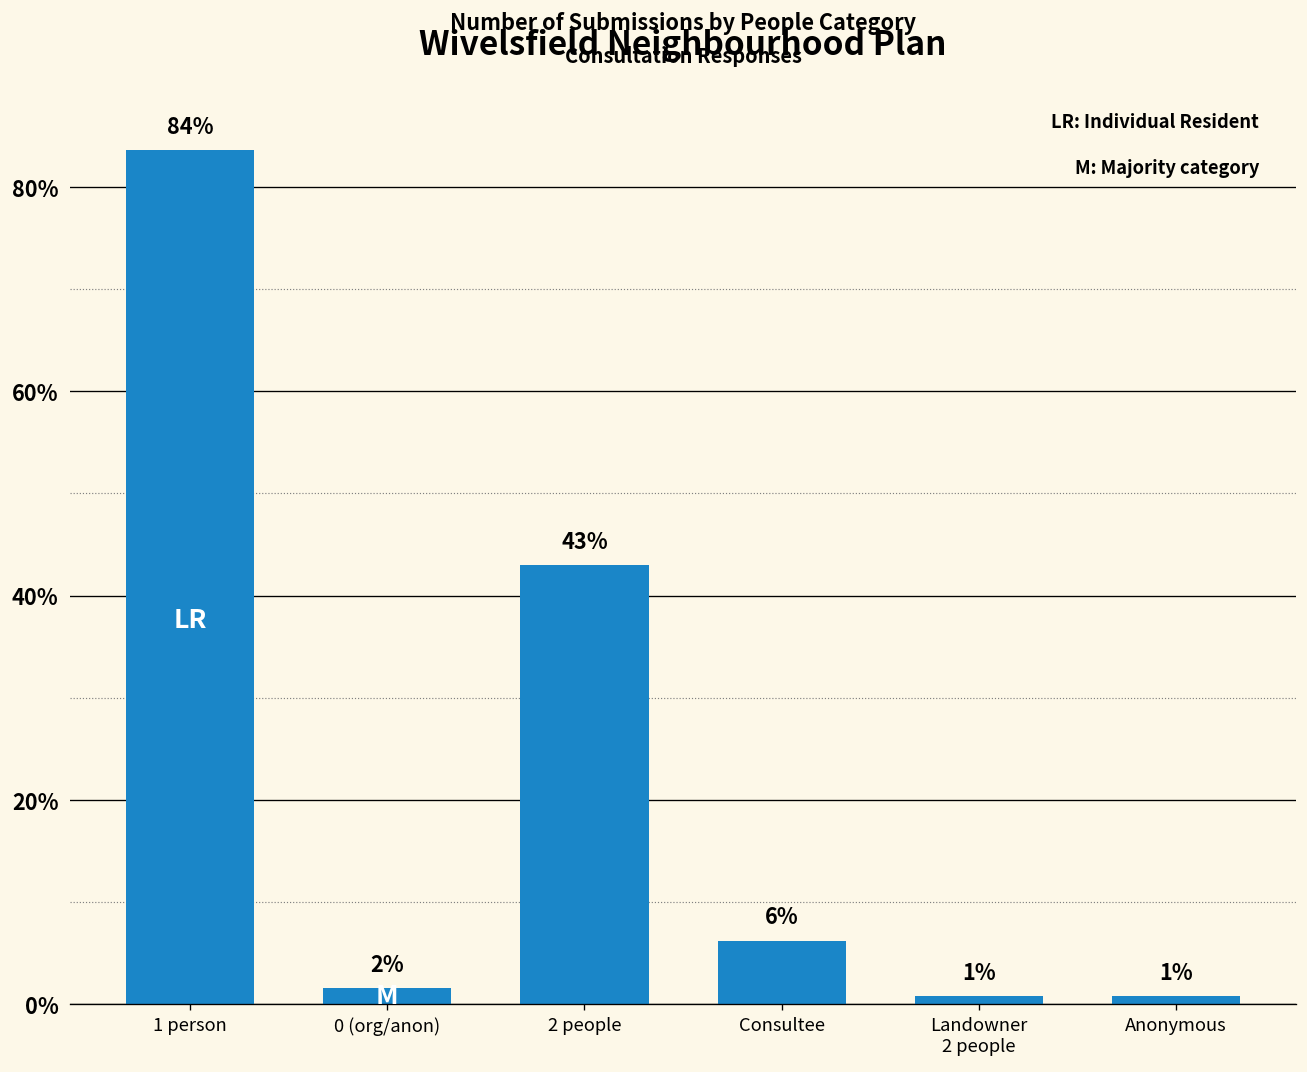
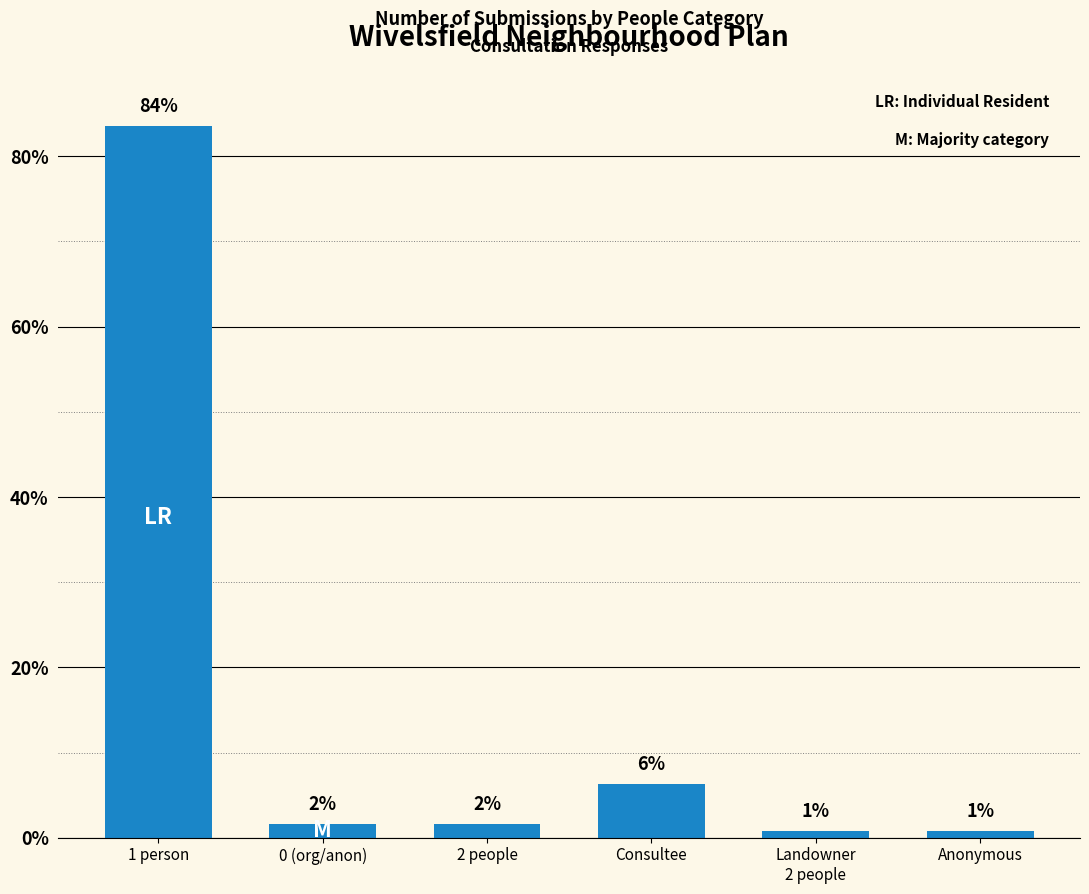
2 people: 43% -> 2%
